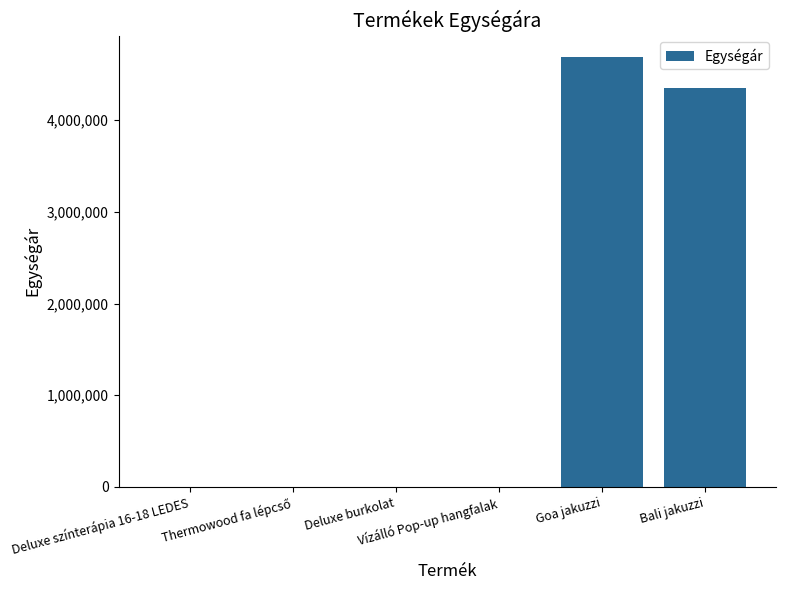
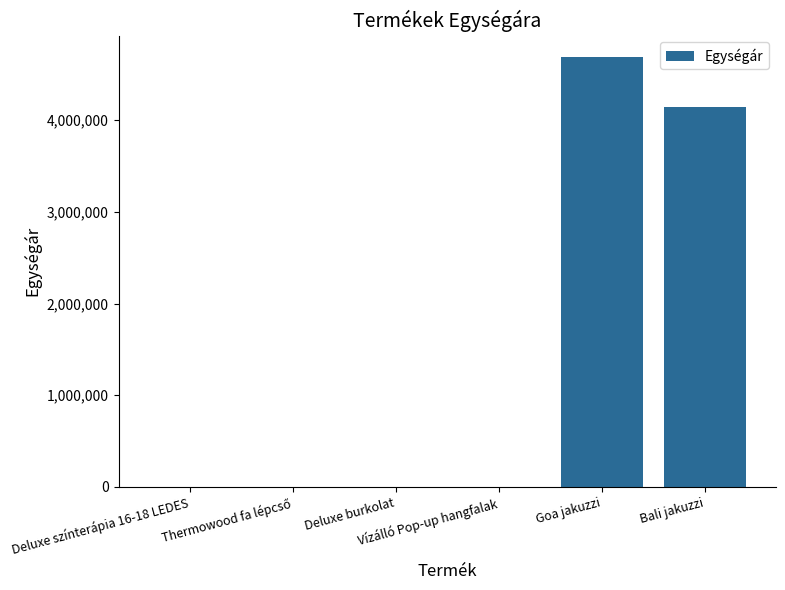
Bali jakuzzi: 4,400,000 -> 4,100,000
